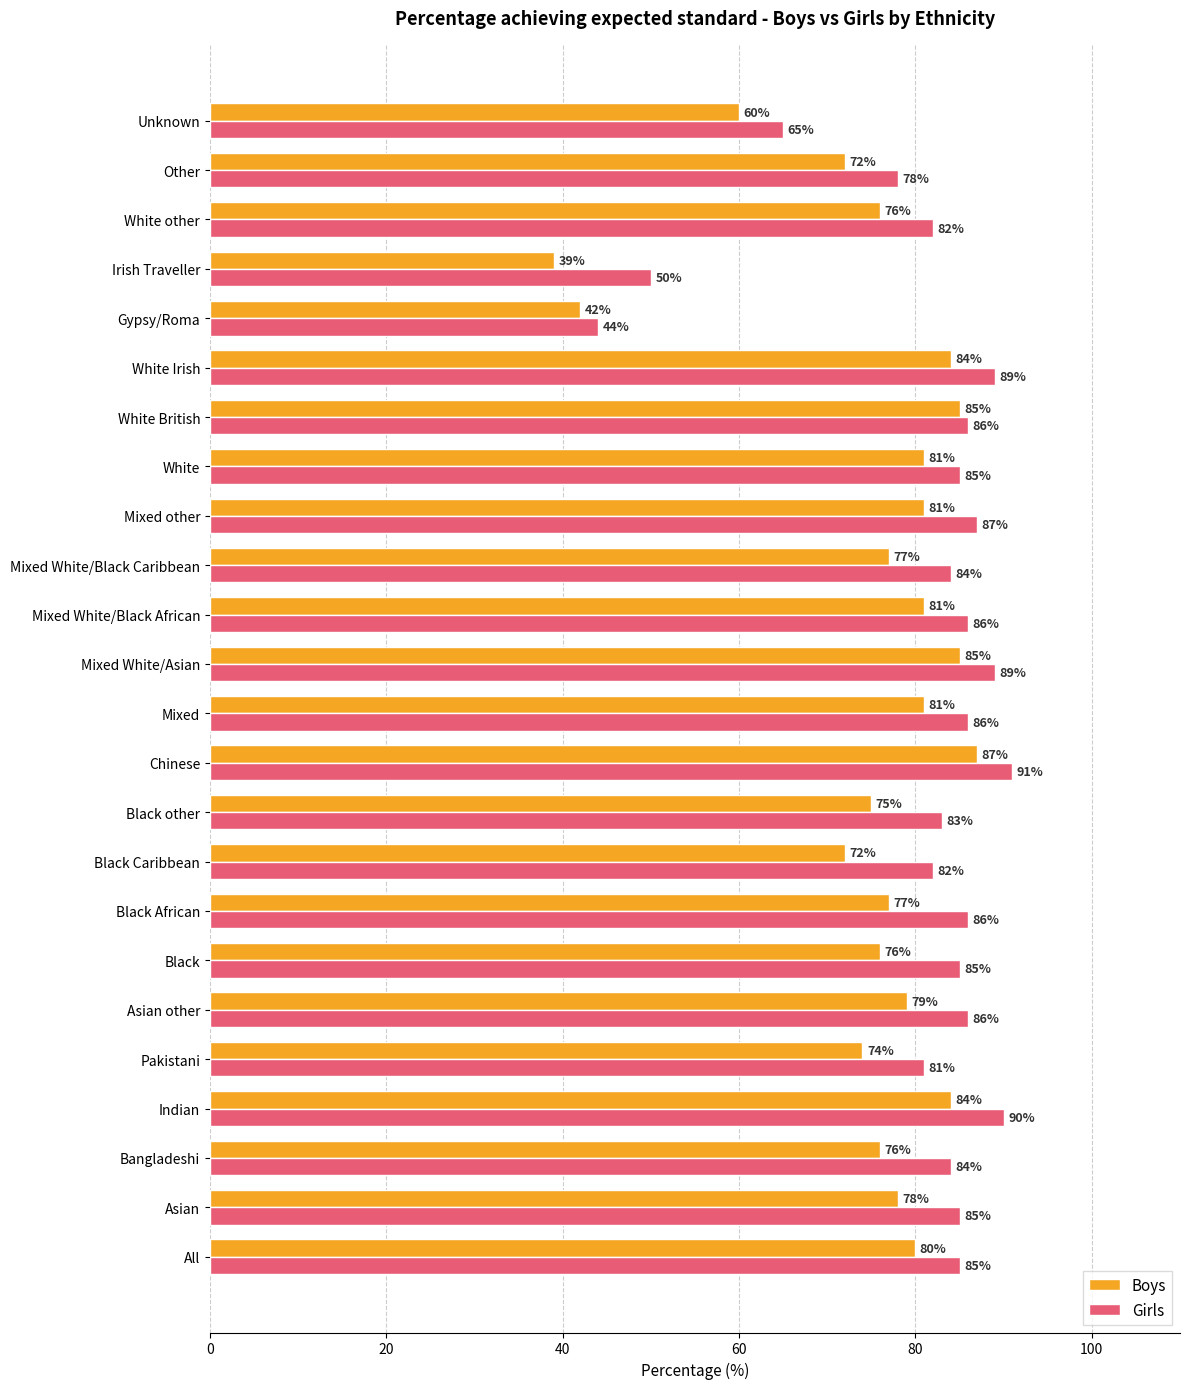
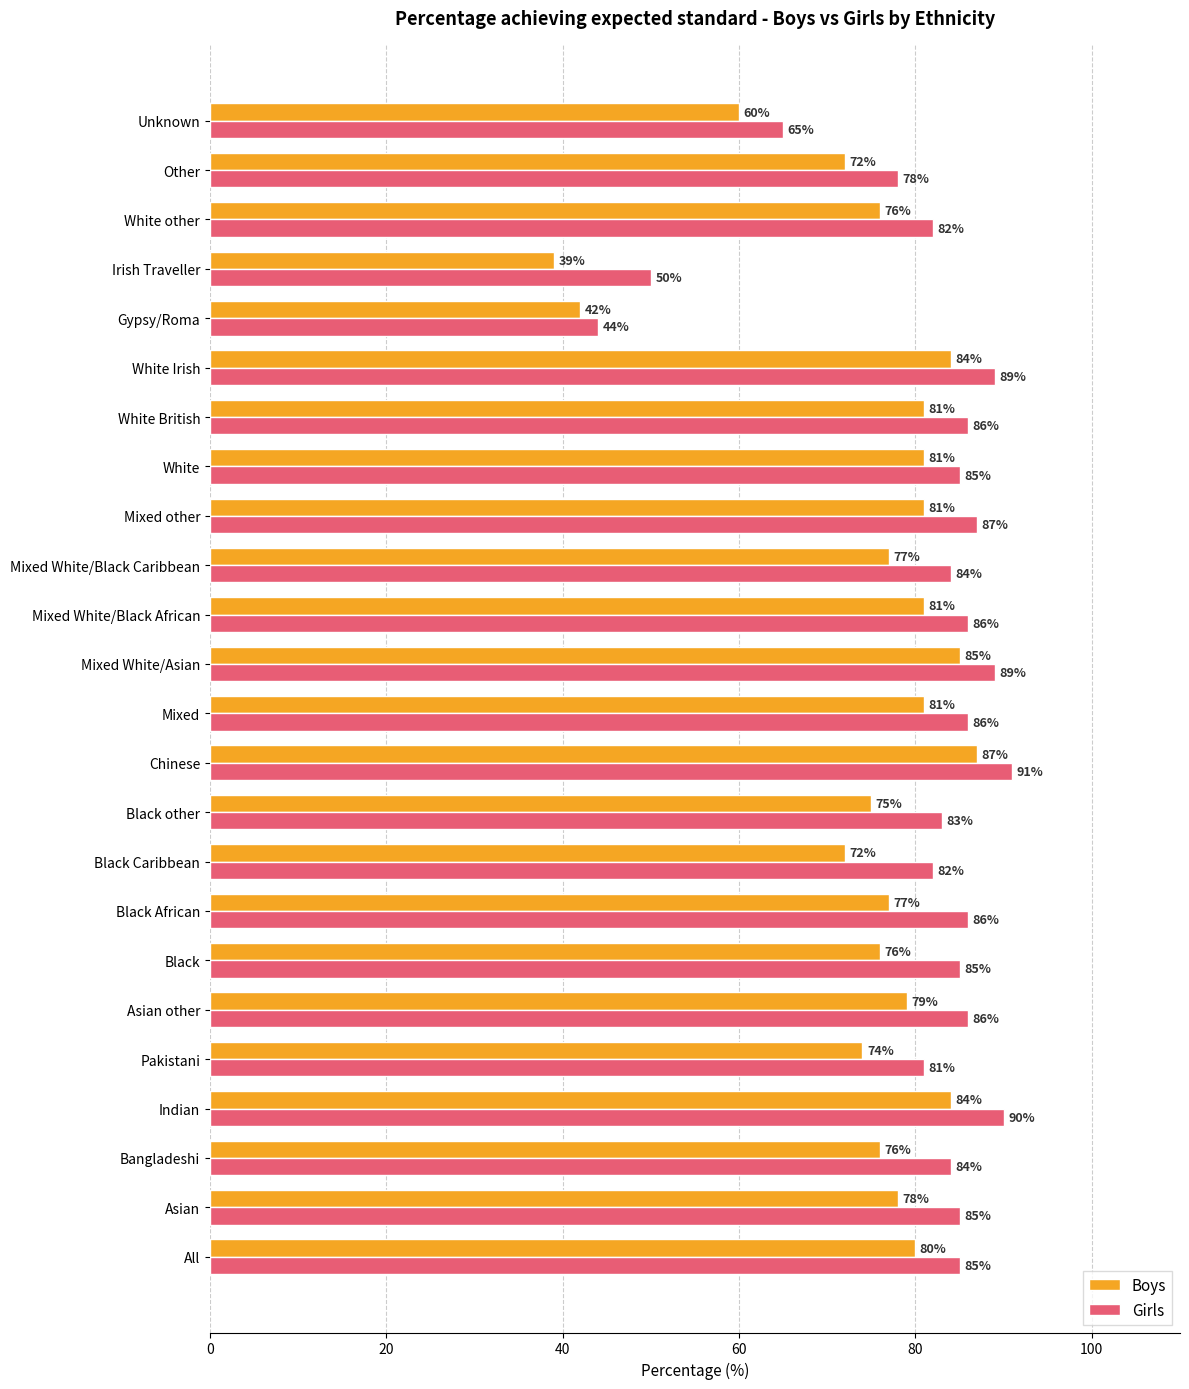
Boys, White British: 85% -> 81%
